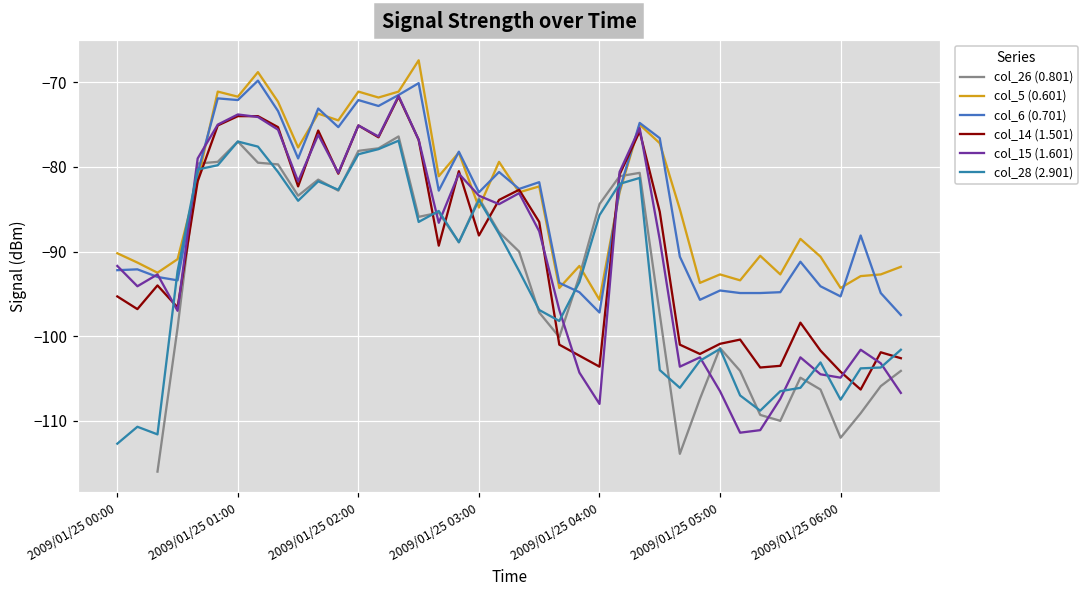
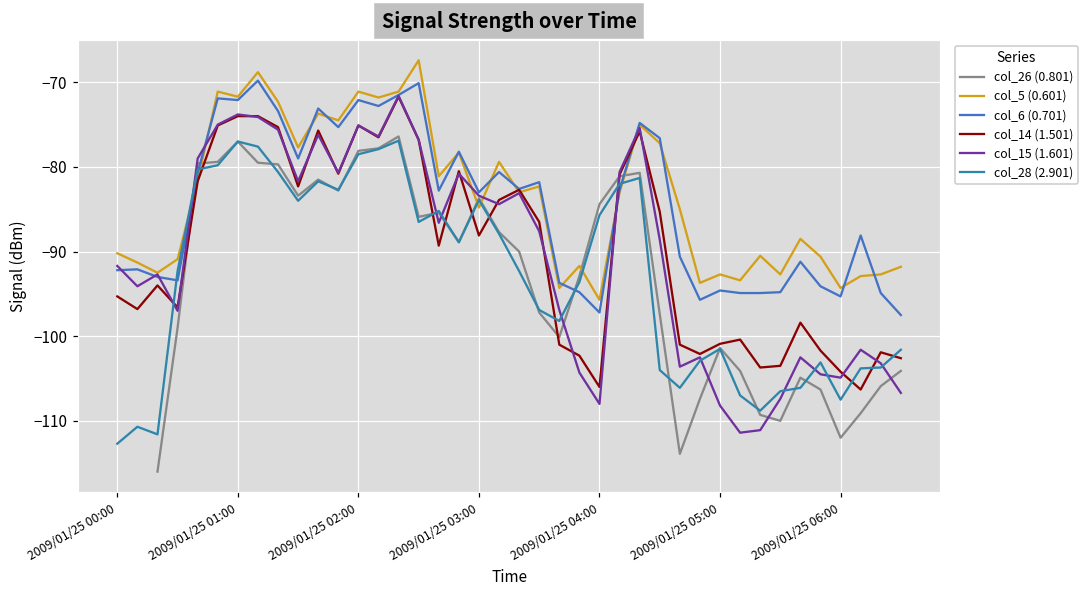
col_14 (1.501), 2009/01/25 04:00: -104 -> -106
col_15 (1.601), 2009/01/25 05:00: -107 -> -108
